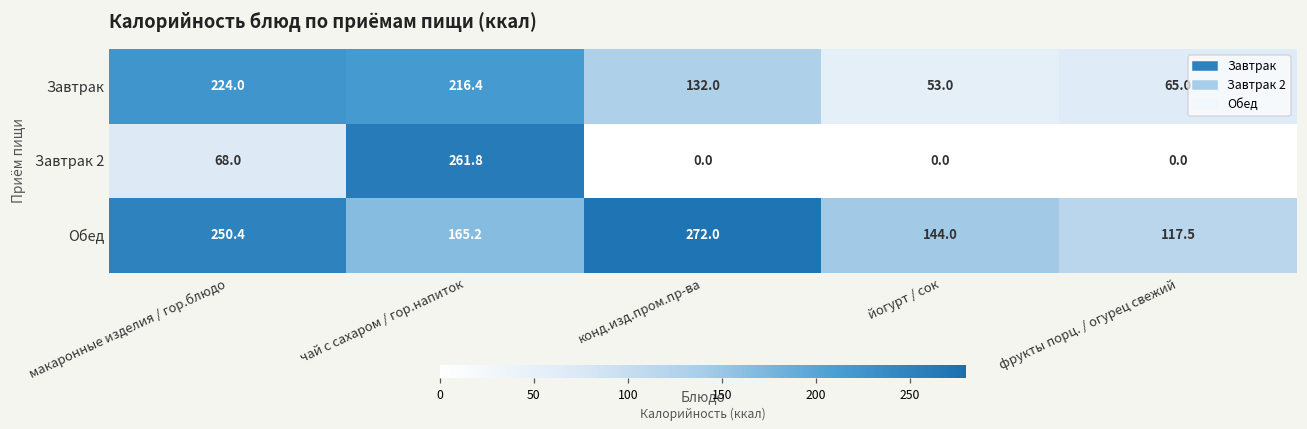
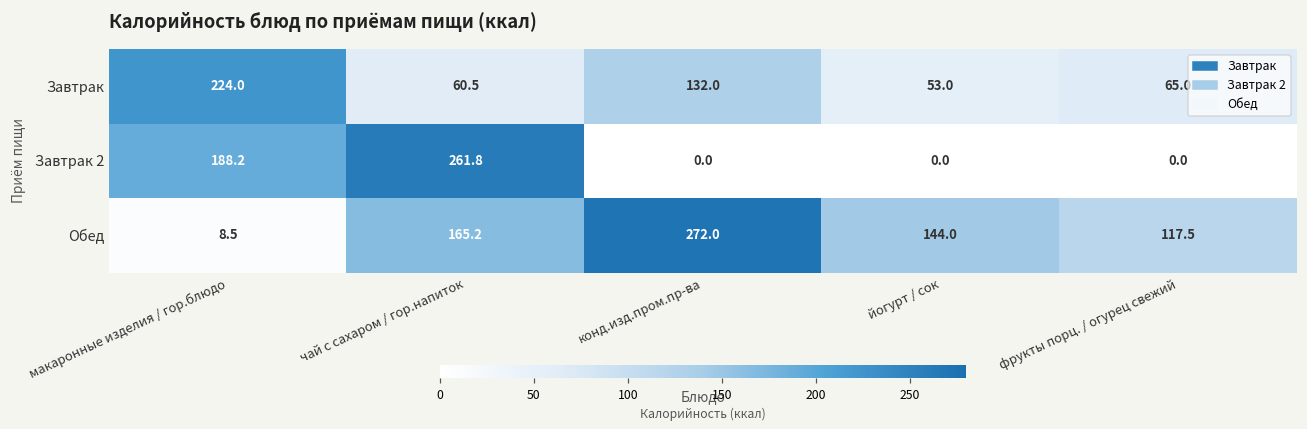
Завтрак, чай с сахаром / гор.напиток: 216.4 -> 60.5
Завтрак 2, макаронные изделия / гор.блюдо: 68.0 -> 188.2
Обед, макаронные изделия / гор.блюдо: 250.4 -> 8.5
